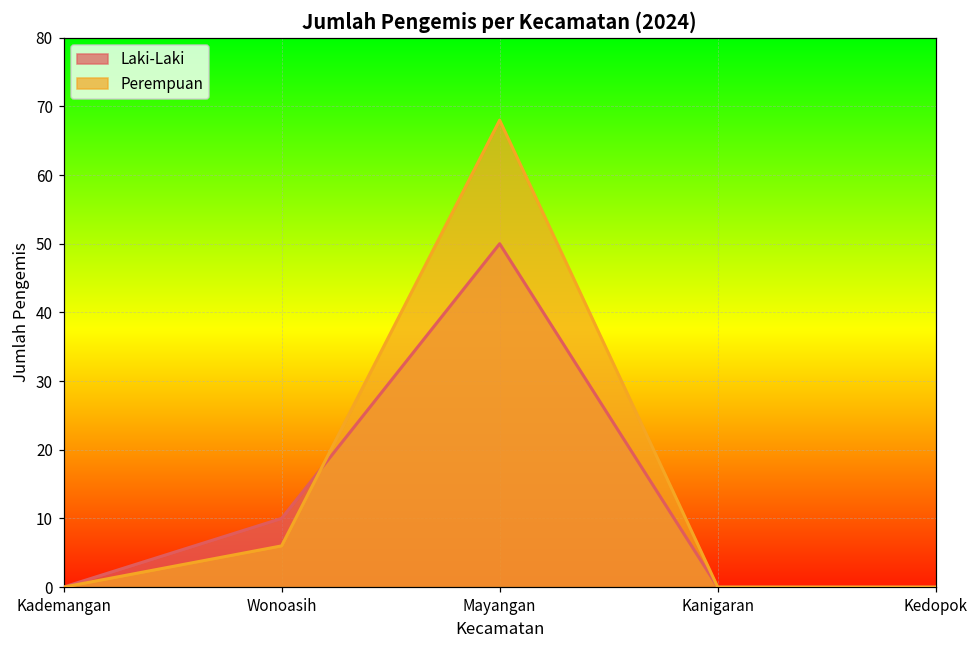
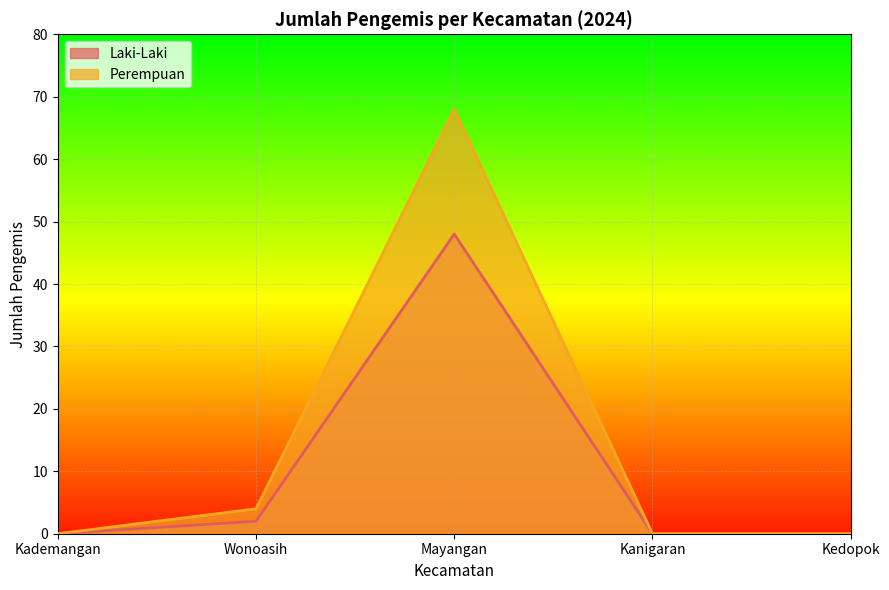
Laki-Laki, Wonoasih: 10 -> 2
Perempuan, Wonoasih: 6 -> 4
Laki-Laki, Mayangan: 50 -> 48
